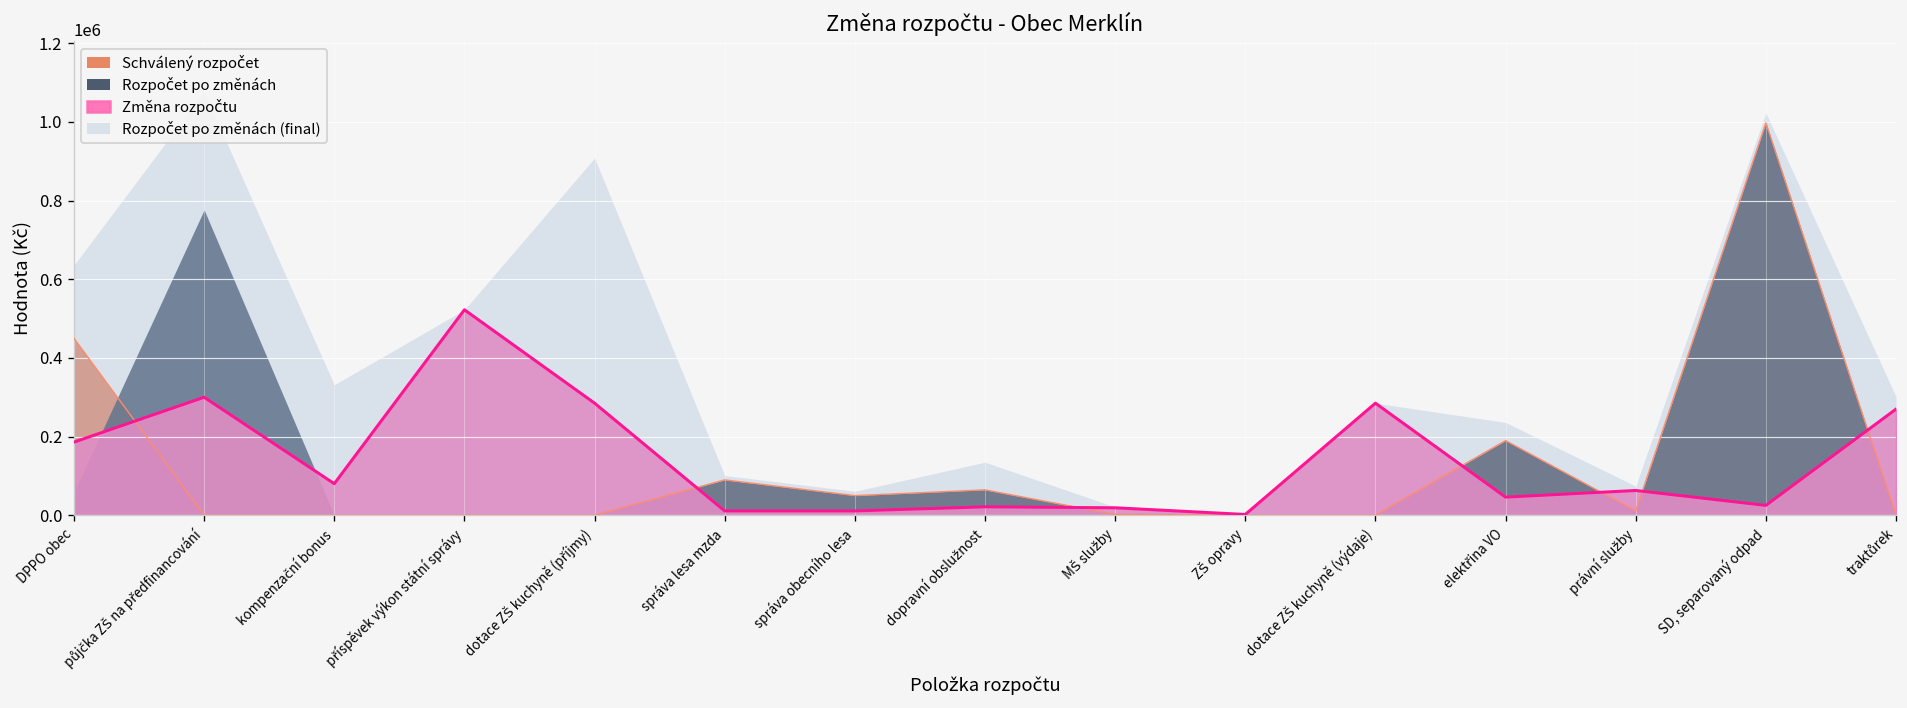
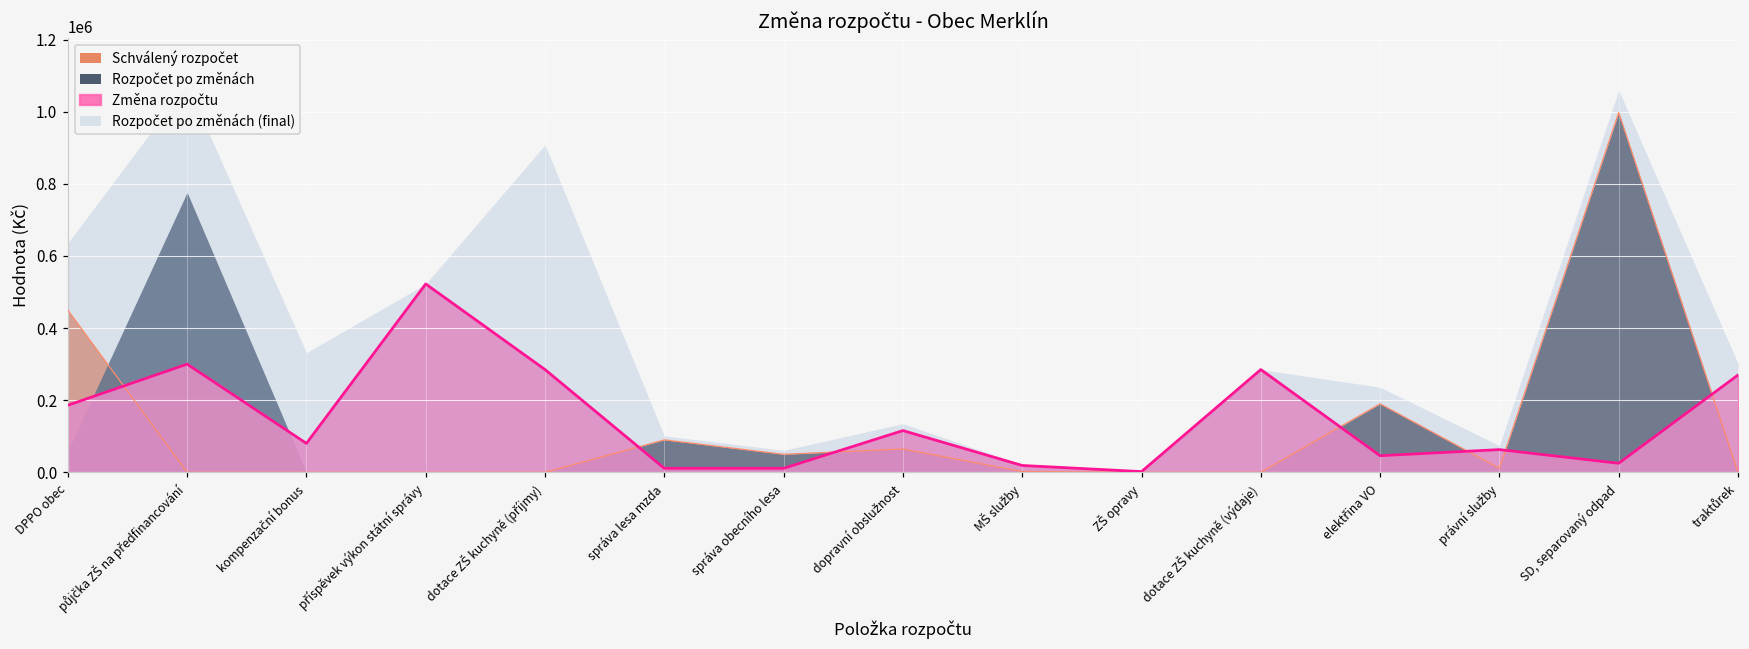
Změna rozpočtu, dopravní obslužnost: 20000 -> 120000
Rozpočet po změnách (final), SD, separovaný odpad: 1020000 -> 1060000
